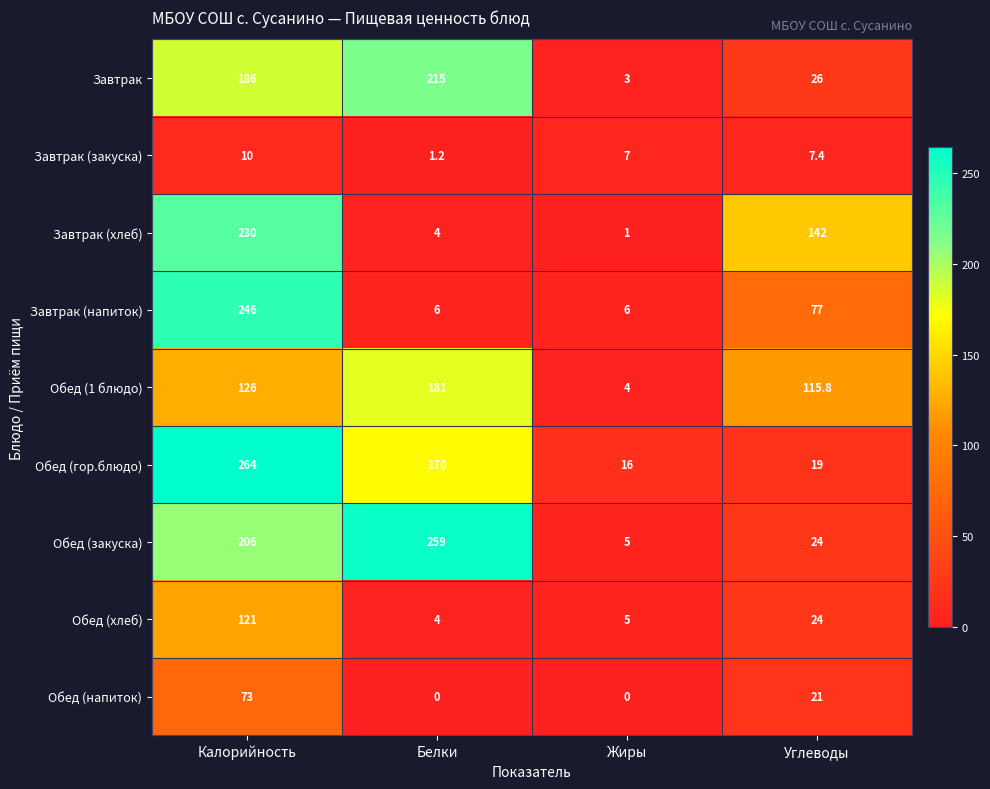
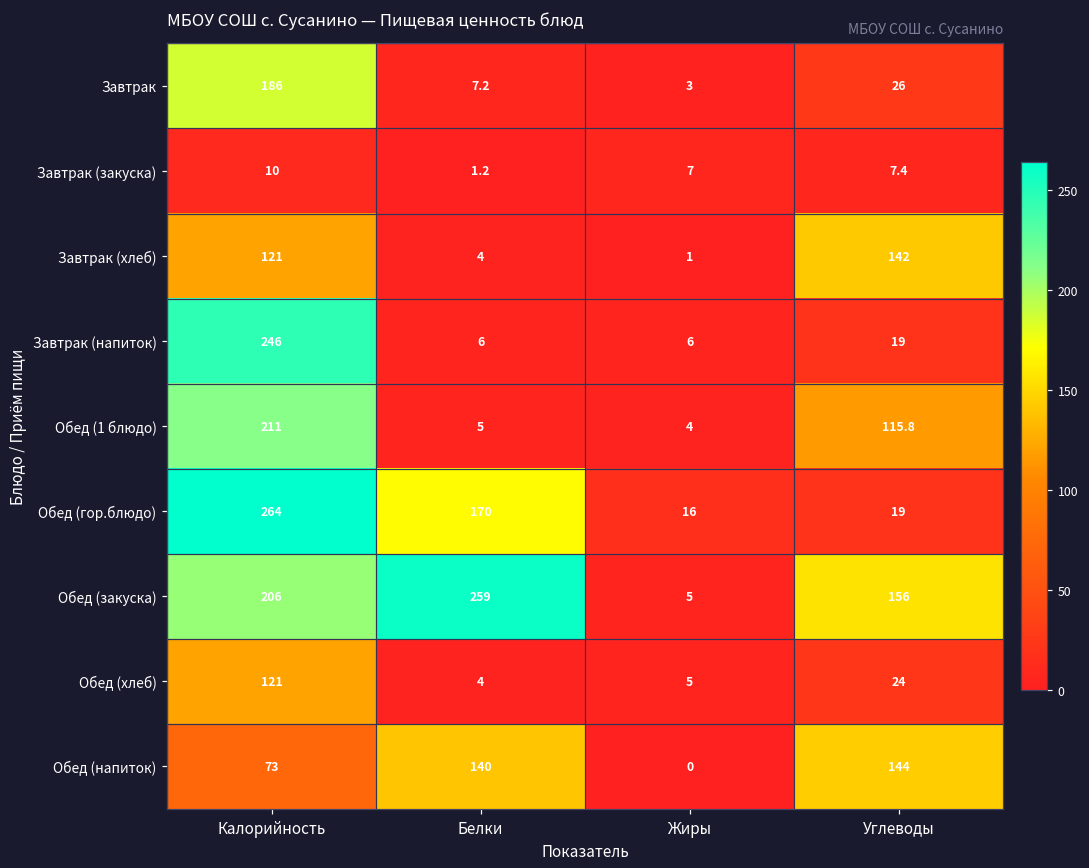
Завтрак, Белки: 215 -> 7.2
Завтрак (хлеб), Калорийность: 230 -> 121
Завтрак (напиток), Углеводы: 77 -> 19
Обед (1 блюдо), Калорийность: 126 -> 211
Обед (1 блюдо), Белки: 181 -> 5
Обед (закуска), Углеводы: 24 -> 156
Обед (напиток), Белки: 0 -> 140
Обед (напиток), Углеводы: 21 -> 144
